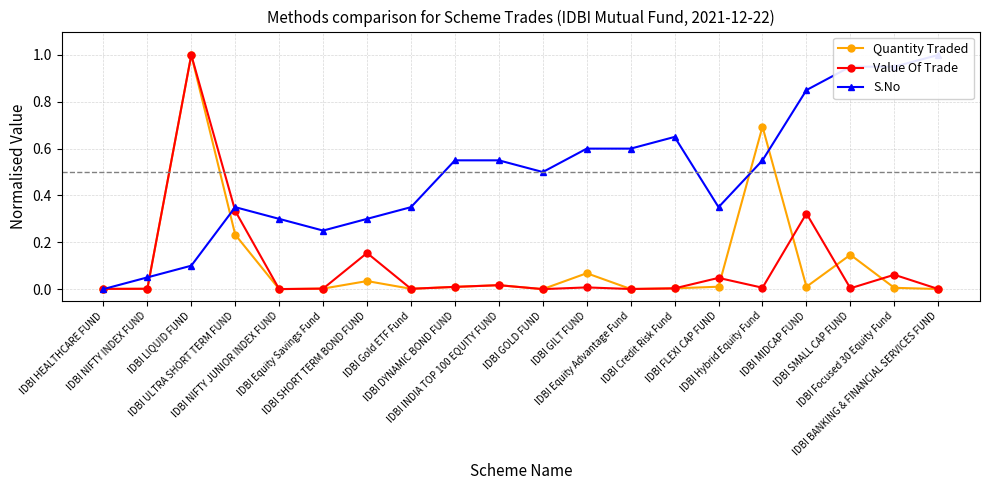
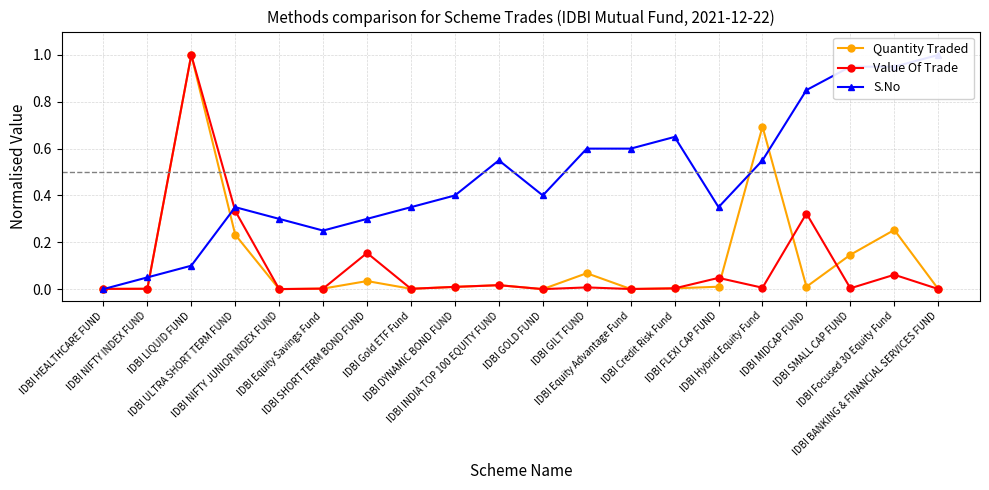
S.No, IDBI DYNAMIC BOND FUND: 0.55 -> 0.40
S.No, IDBI GOLD FUND: 0.50 -> 0.40
Quantity Traded, IDBI Focused 30 Equity Fund: 0.01 -> 0.25
